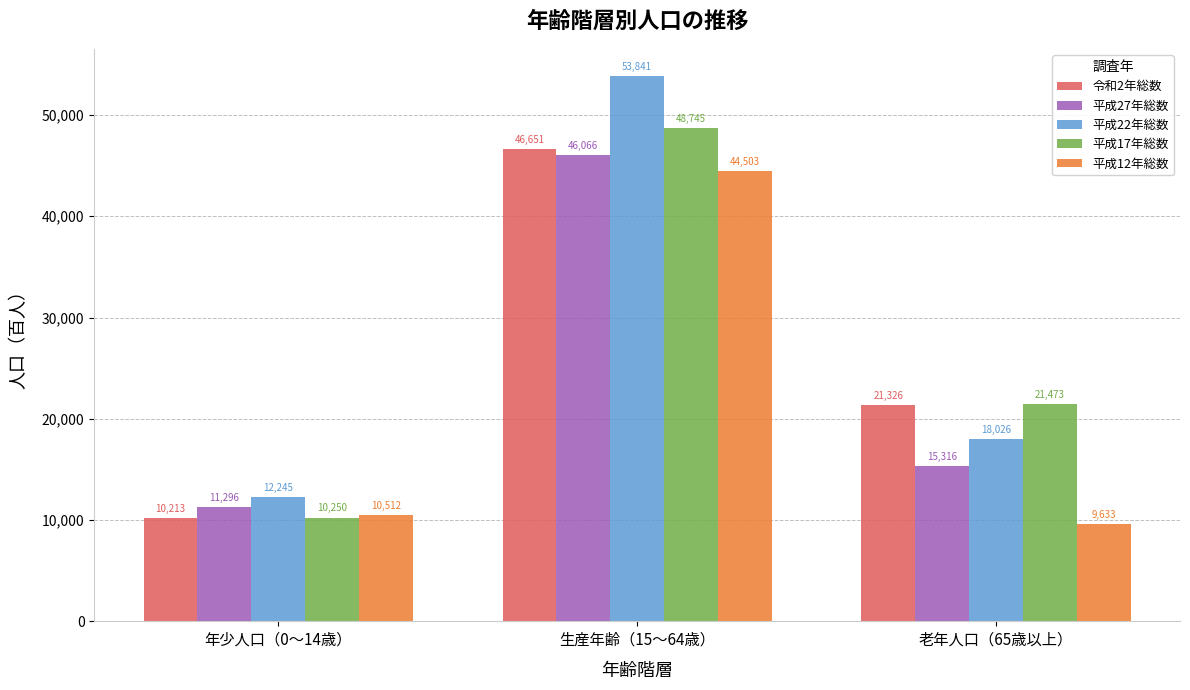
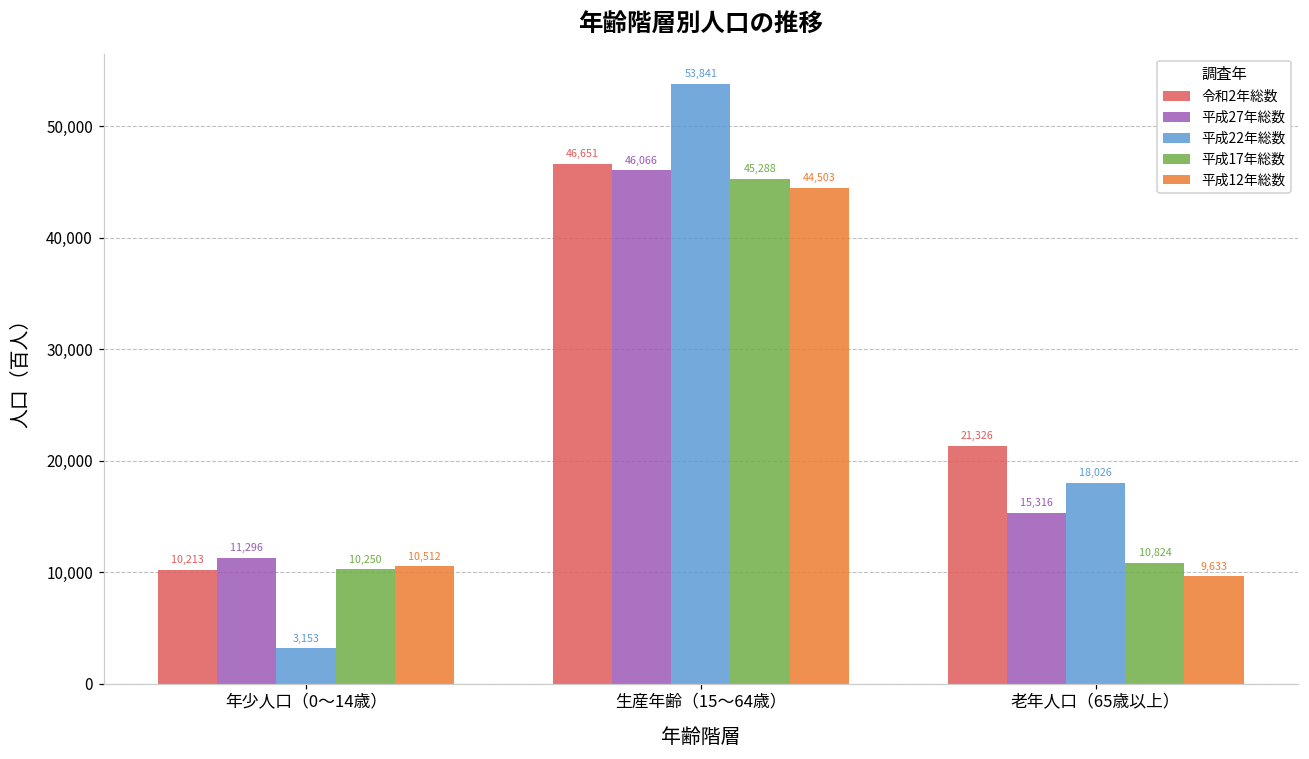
平成22年総数, 年少人口（0～14歳）: 12,245 -> 3,153
平成17年総数, 生産年齢（15～64歳）: 48,745 -> 45,288
平成17年総数, 老年人口（65歳以上）: 21,473 -> 10,824
